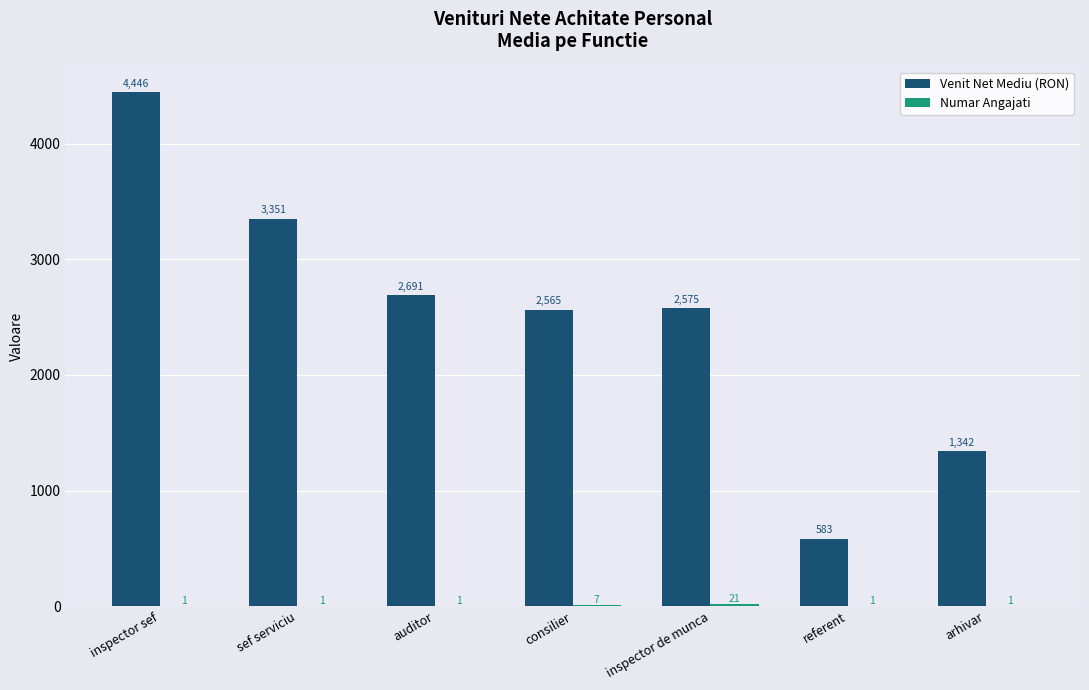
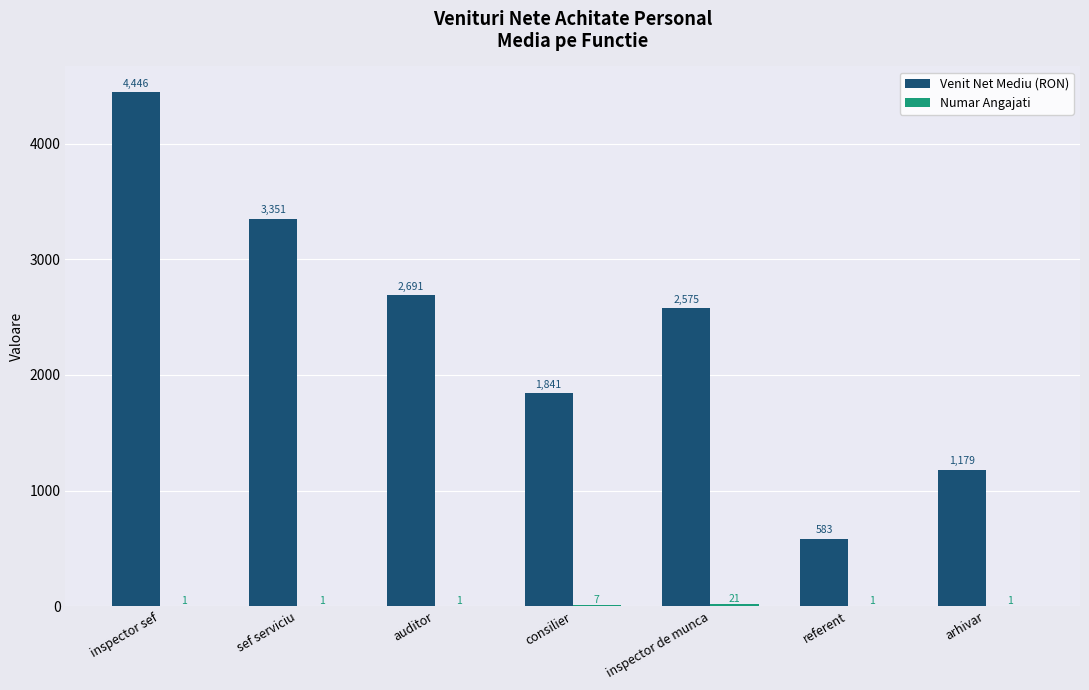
Venit Net Mediu (RON), consilier: 2,565 -> 1,841
Venit Net Mediu (RON), arhivar: 1,342 -> 1,179
